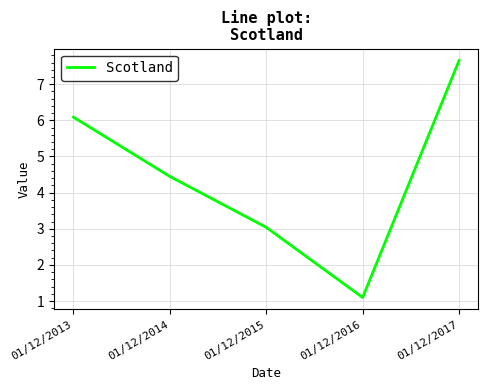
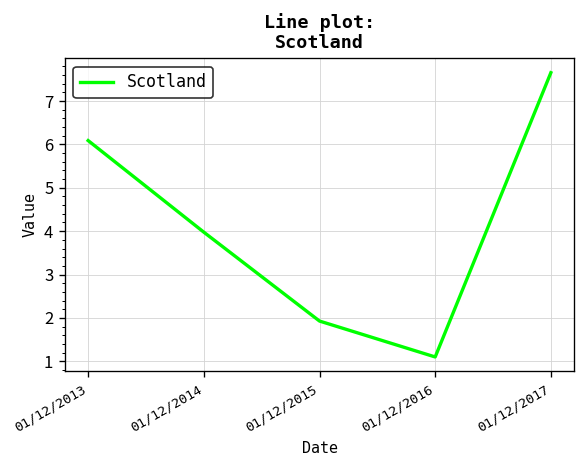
01/12/2014: 4.4 -> 4.0
01/12/2015: 3.0 -> 1.9
